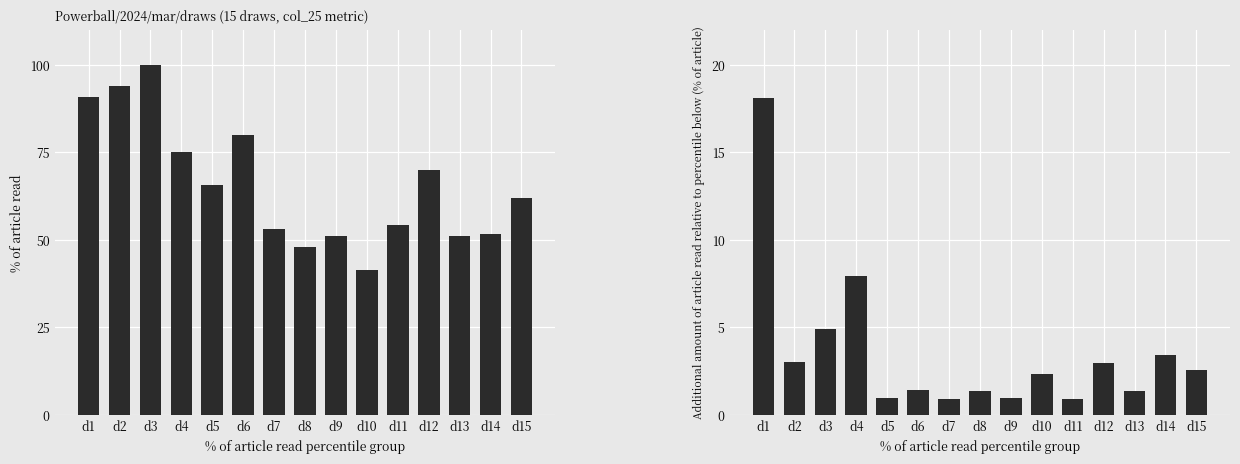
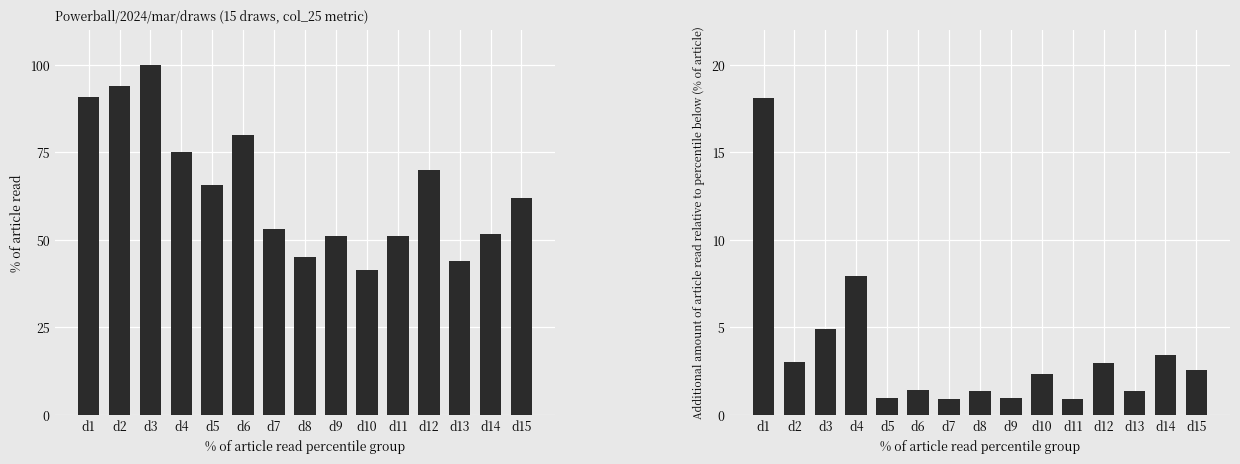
Powerball/2024/mar/draws (15 draws, col_25 metric), d8: 48 -> 45
Powerball/2024/mar/draws (15 draws, col_25 metric), d11: 54 -> 51
Powerball/2024/mar/draws (15 draws, col_25 metric), d13: 51 -> 44
